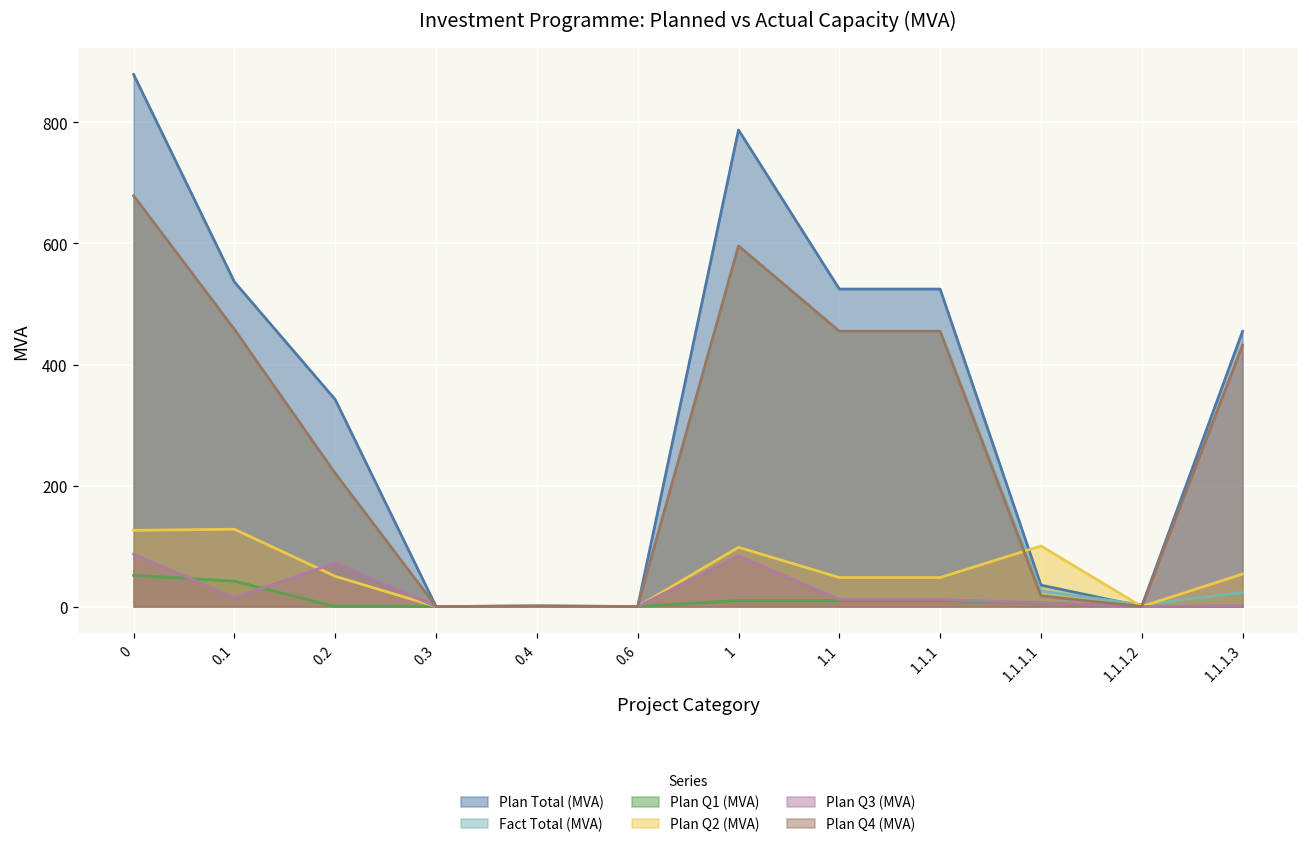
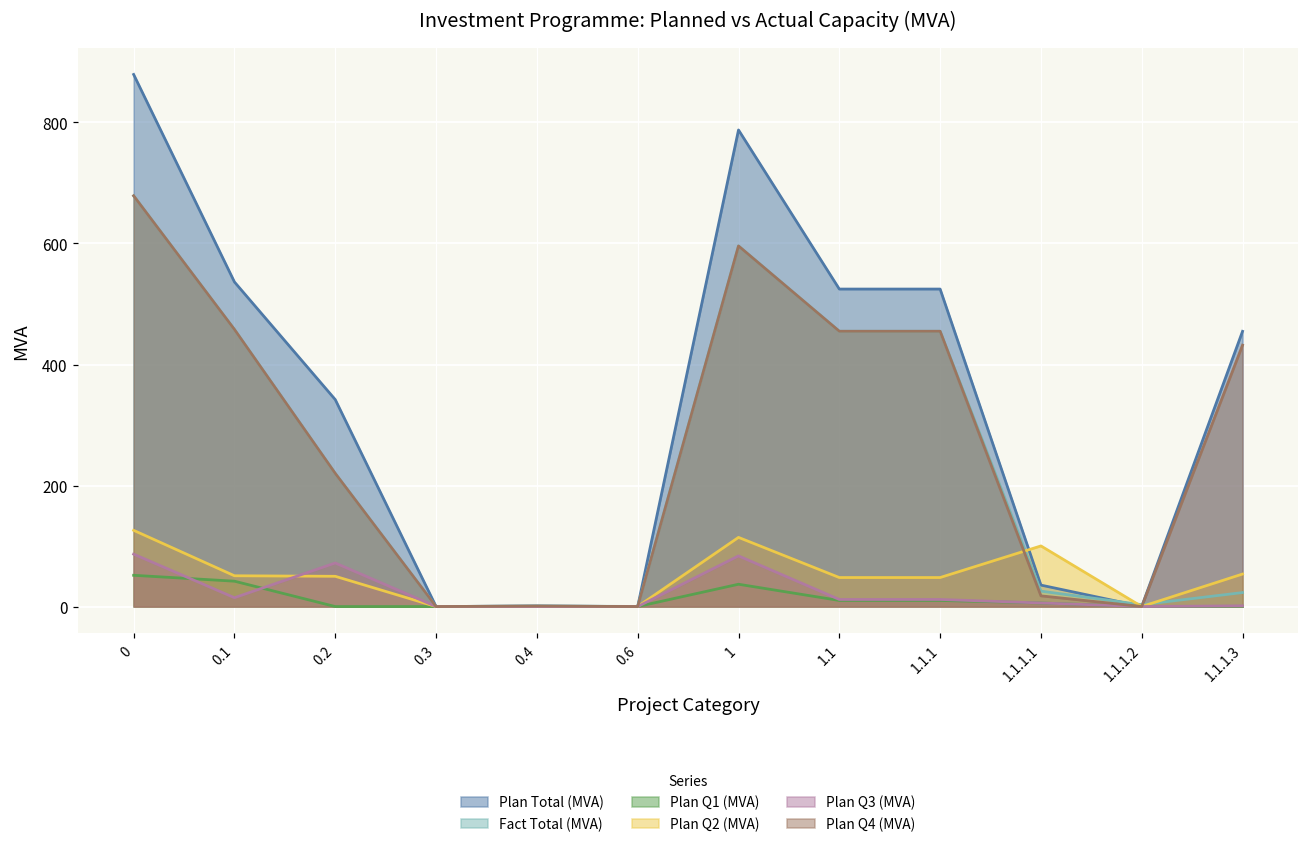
Plan Q2 (MVA), 0.1: 130 -> 50
Plan Q1 (MVA), 1: 10 -> 40
Plan Q2 (MVA), 1: 100 -> 110
